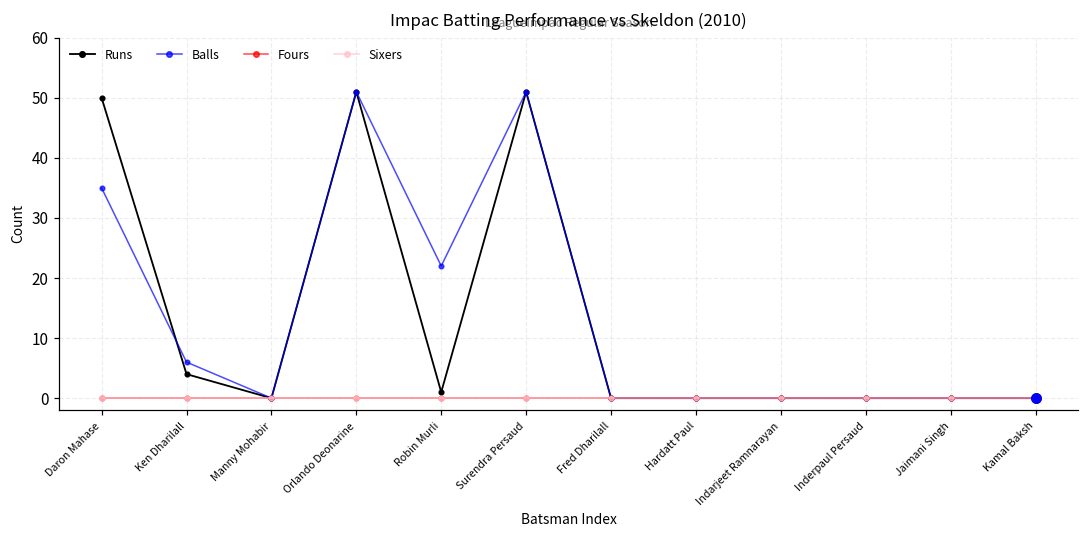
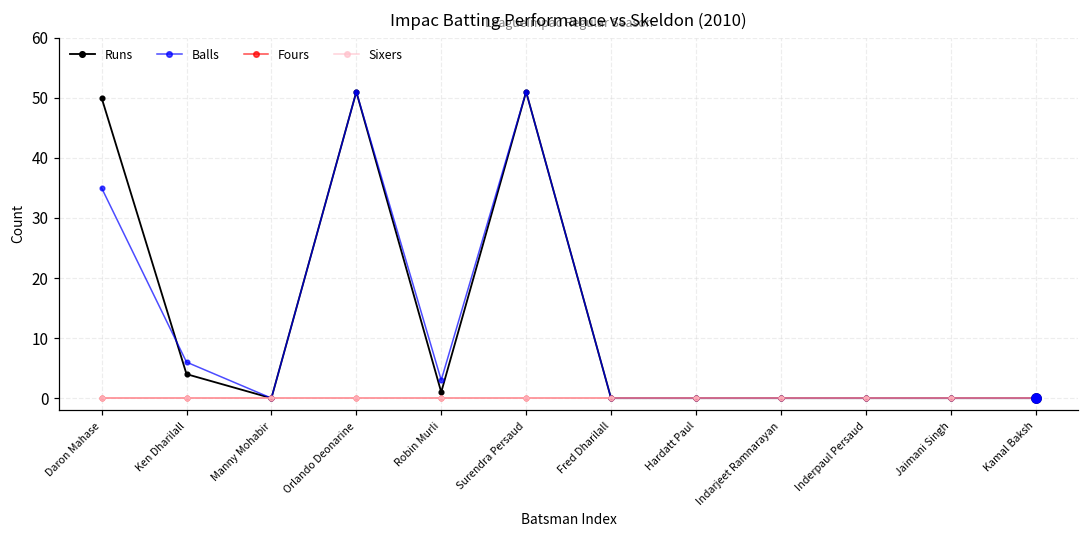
Balls, Robin Murli: 22 -> 3
